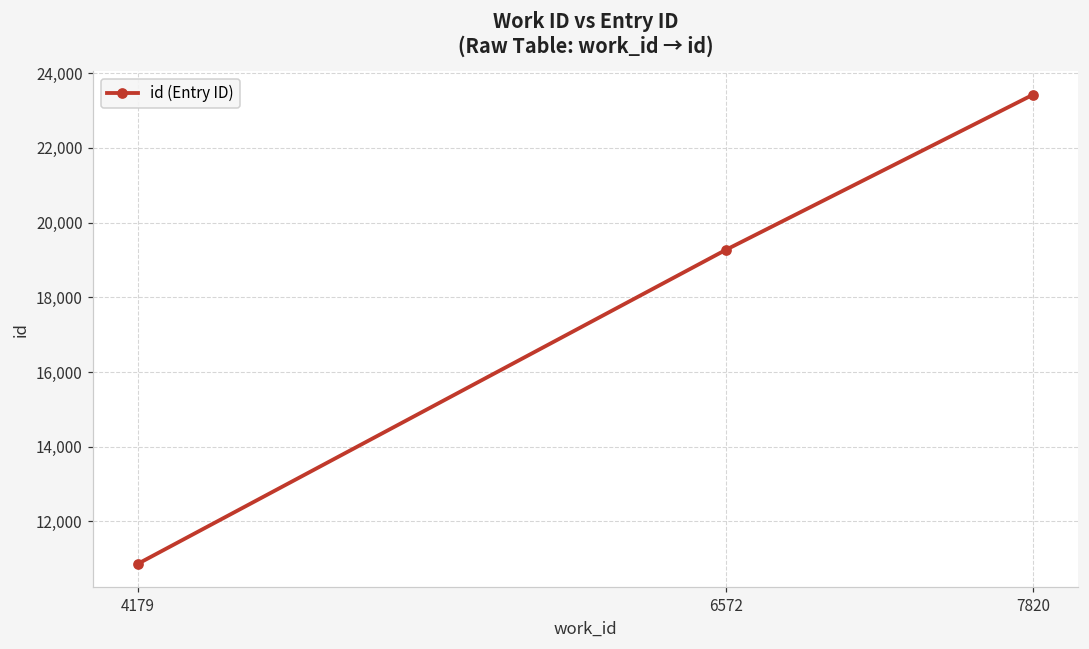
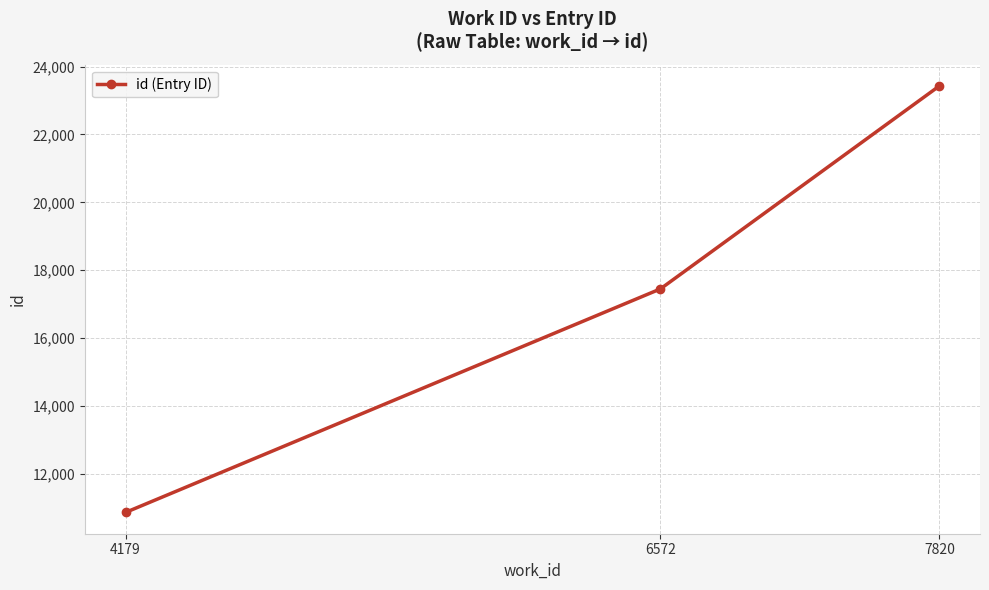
6572: 19,300 -> 17,500
